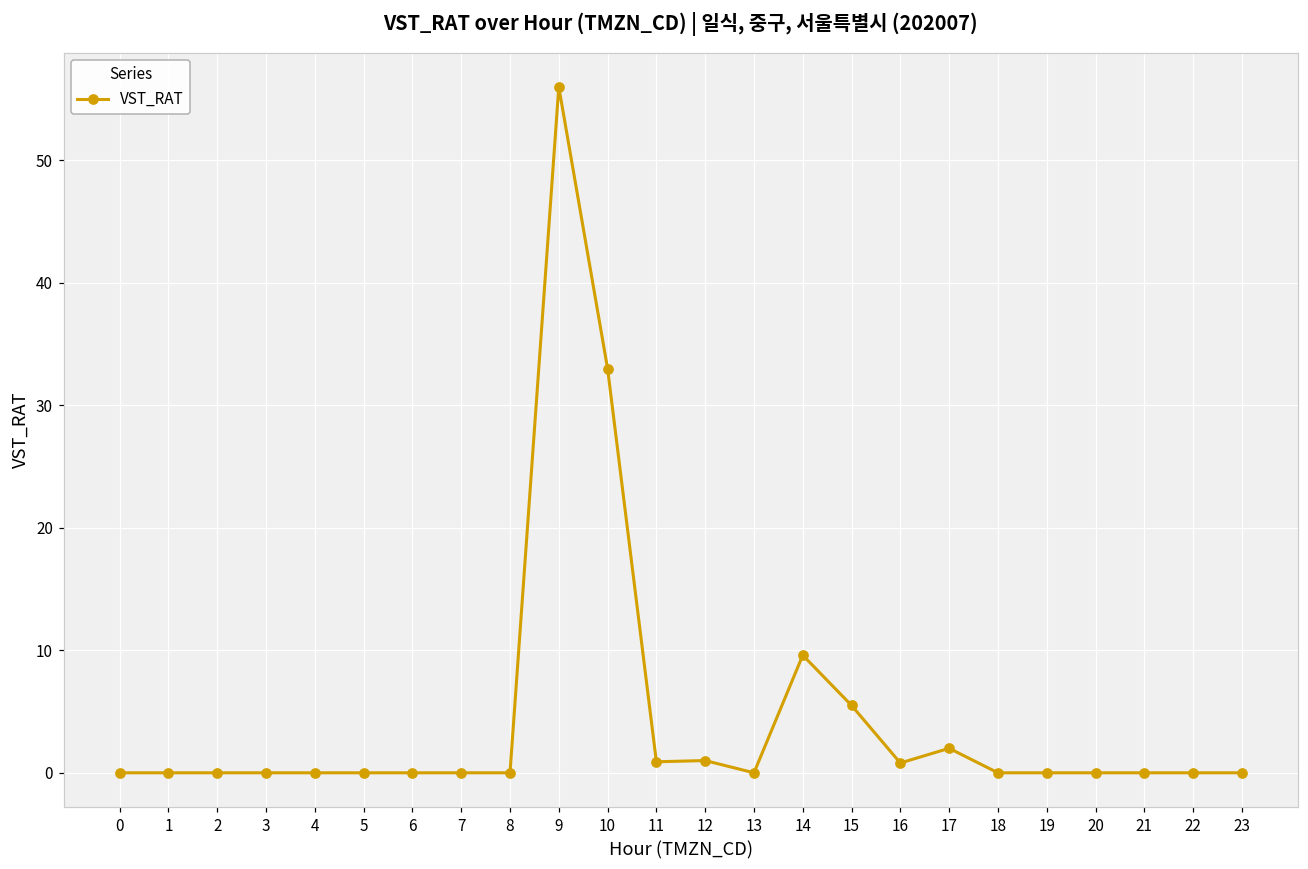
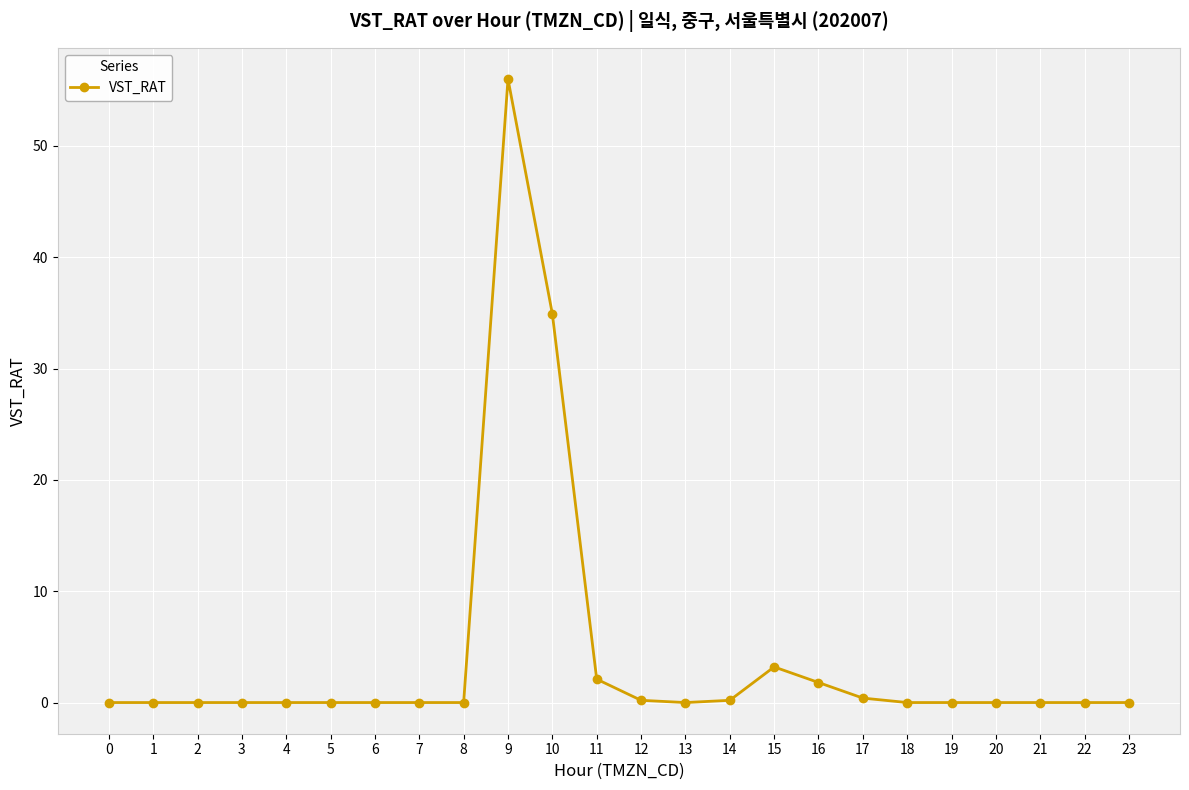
10: 33.0 -> 34.9
11: 0.9 -> 2.1
12: 1.0 -> 0.2
14: 9.6 -> 0.2
15: 5.5 -> 3.2
16: 0.8 -> 1.8
17: 2.0 -> 0.4
